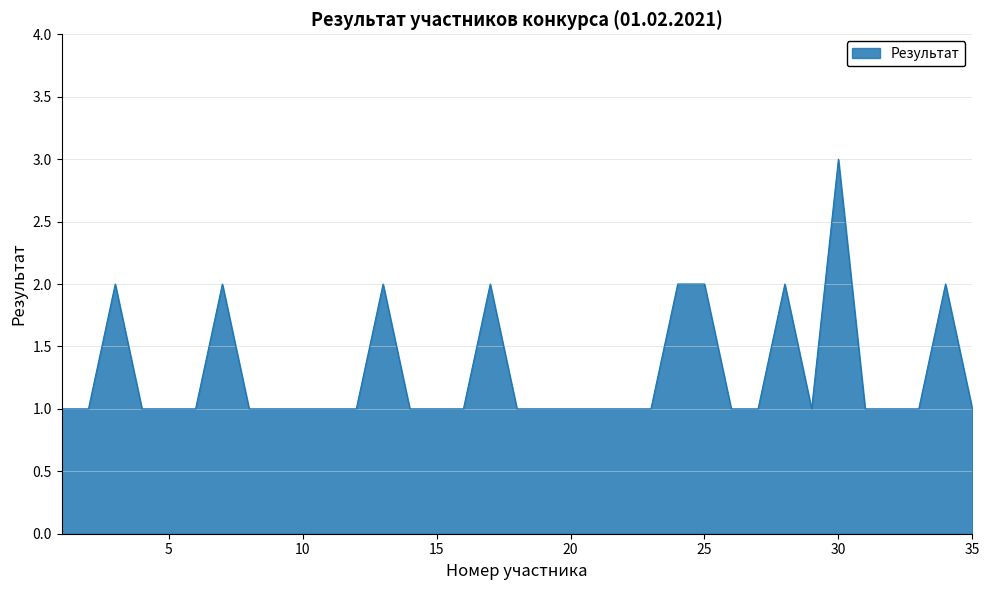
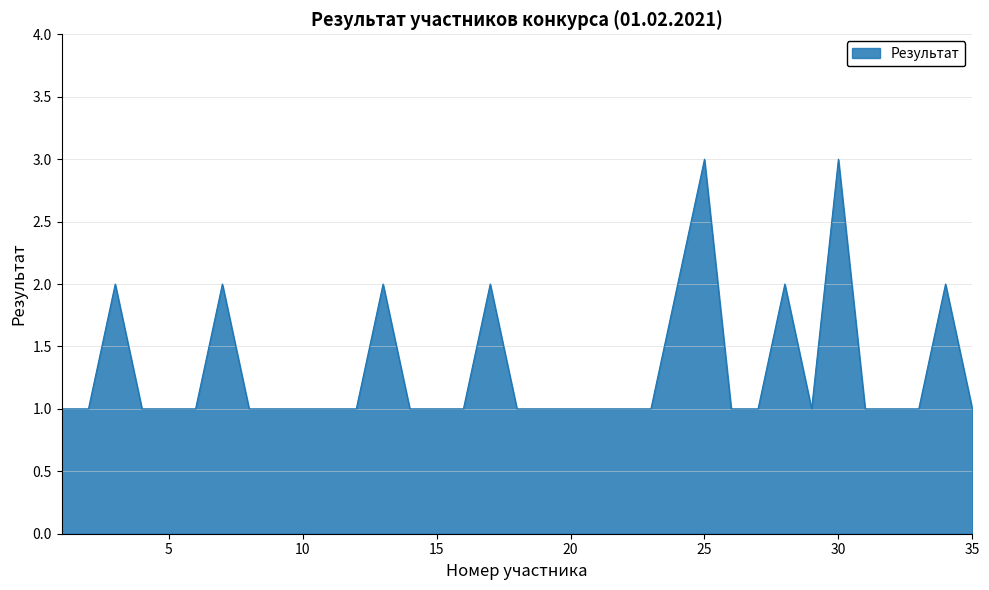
25: 2 -> 3
